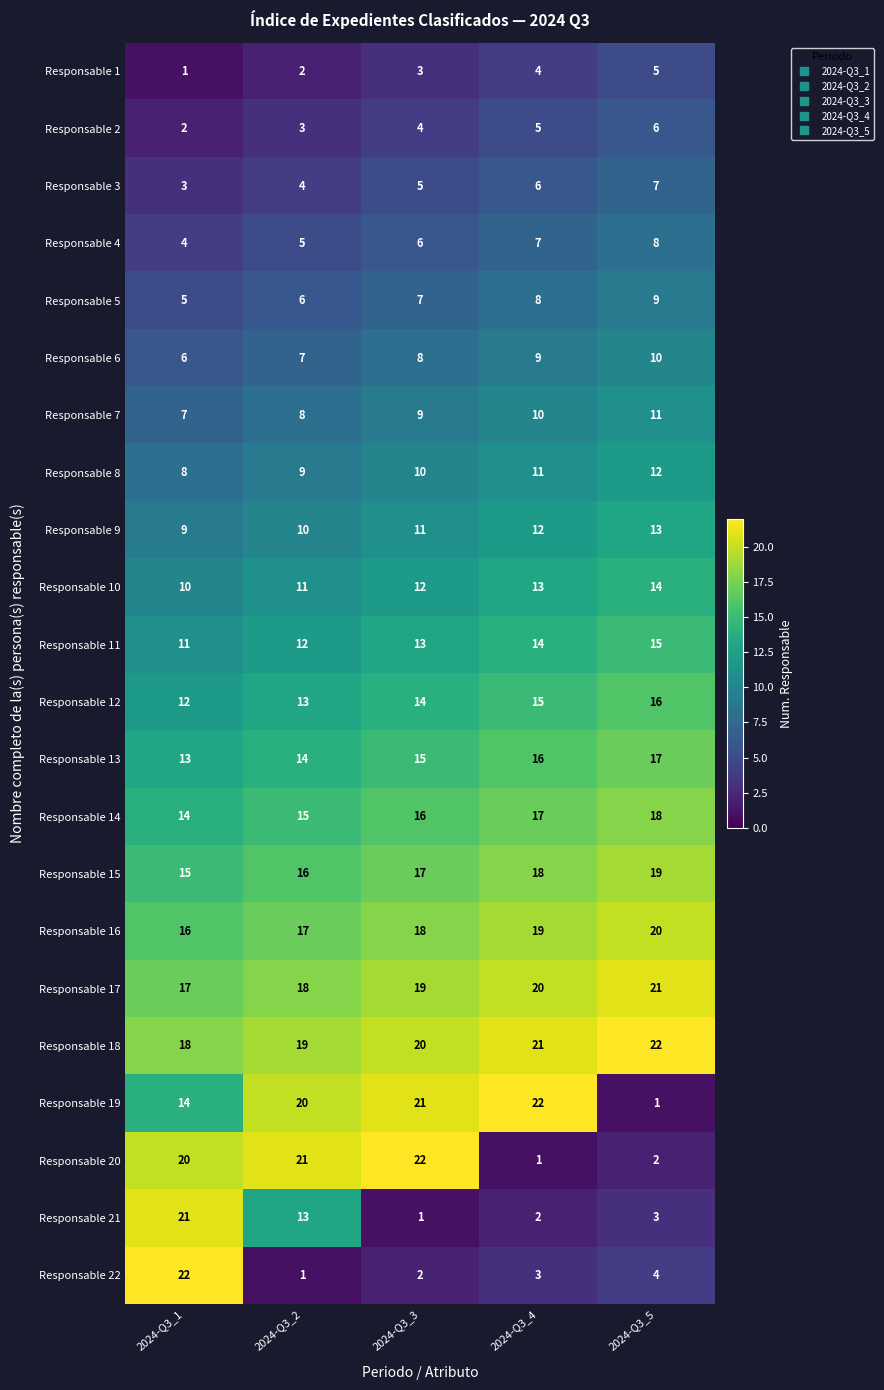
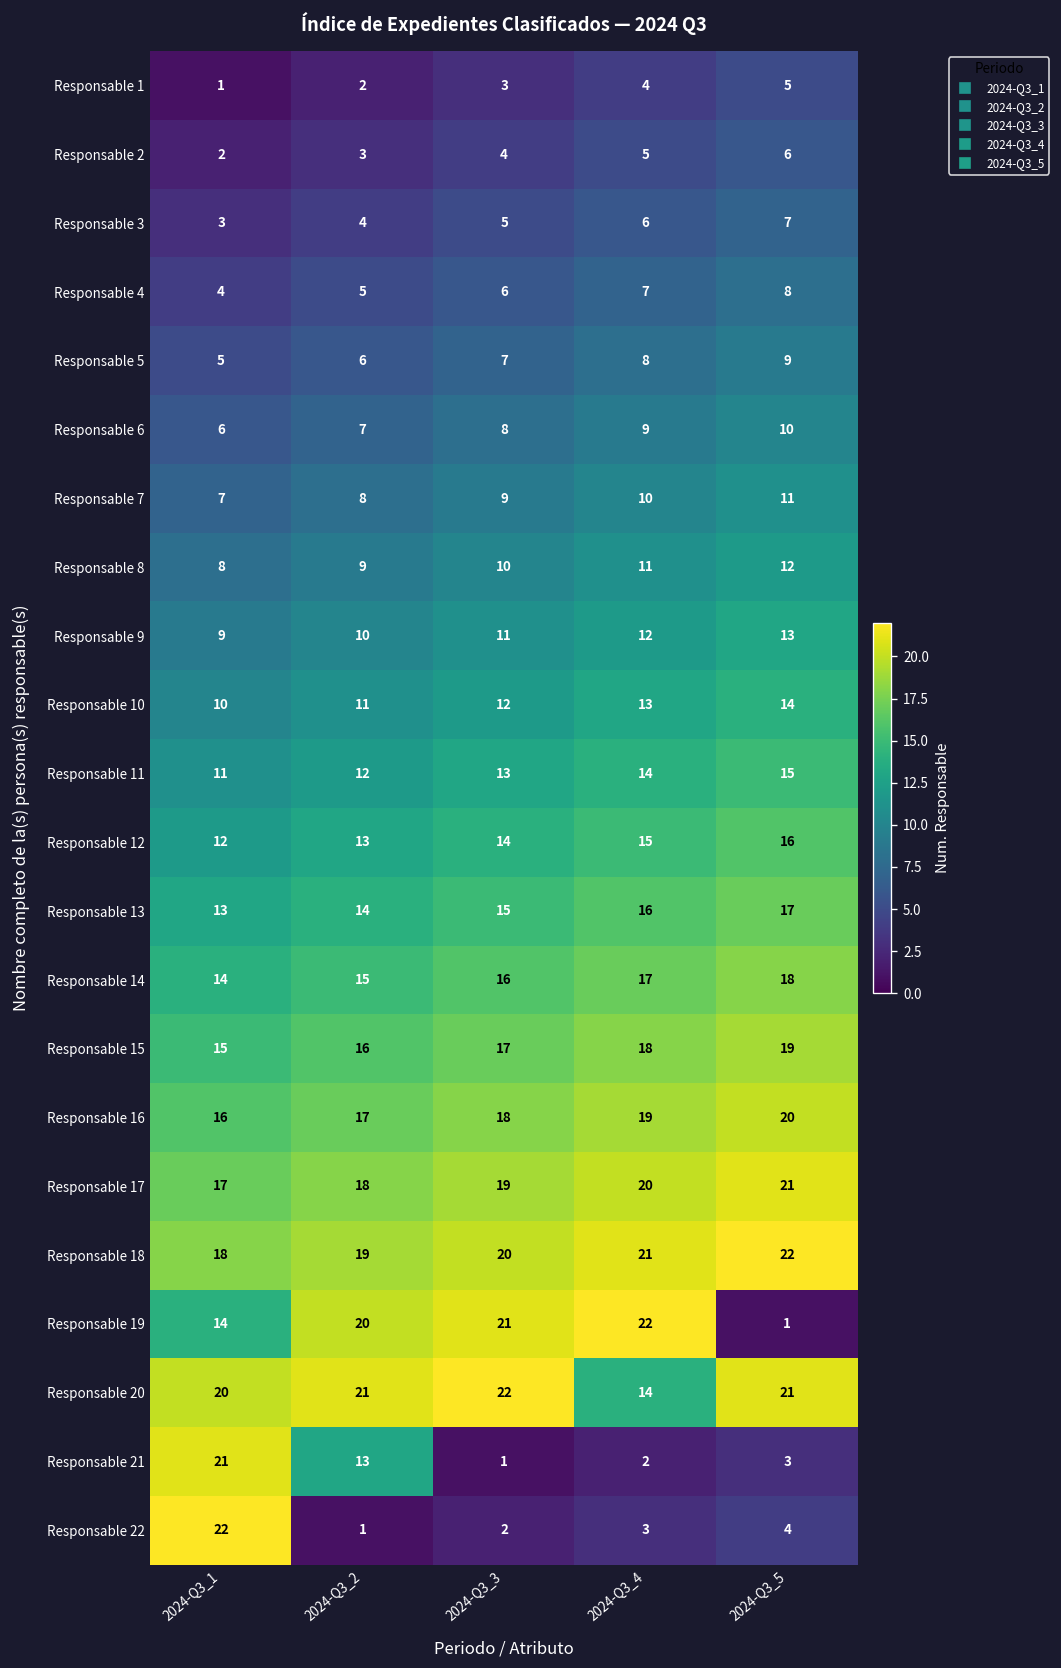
Responsable 20, 2024-Q3_4: 1 -> 14
Responsable 20, 2024-Q3_5: 2 -> 21
